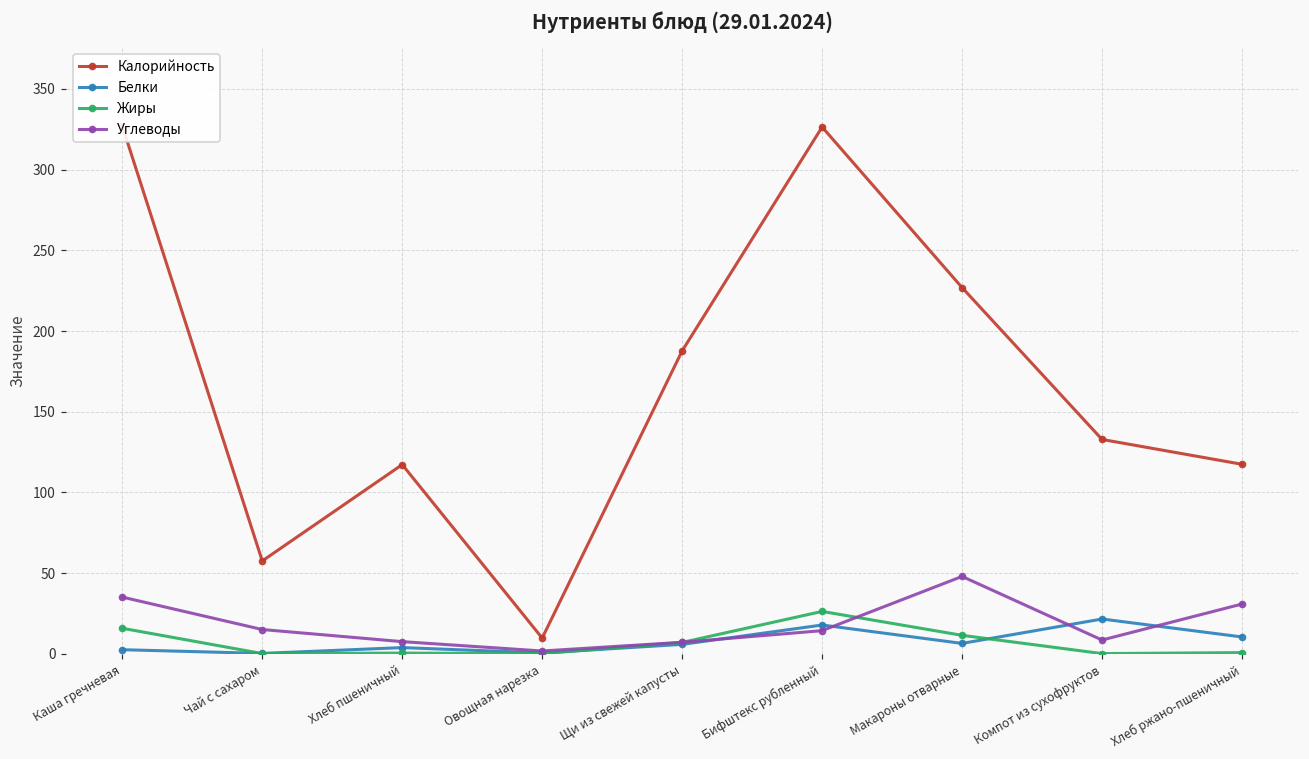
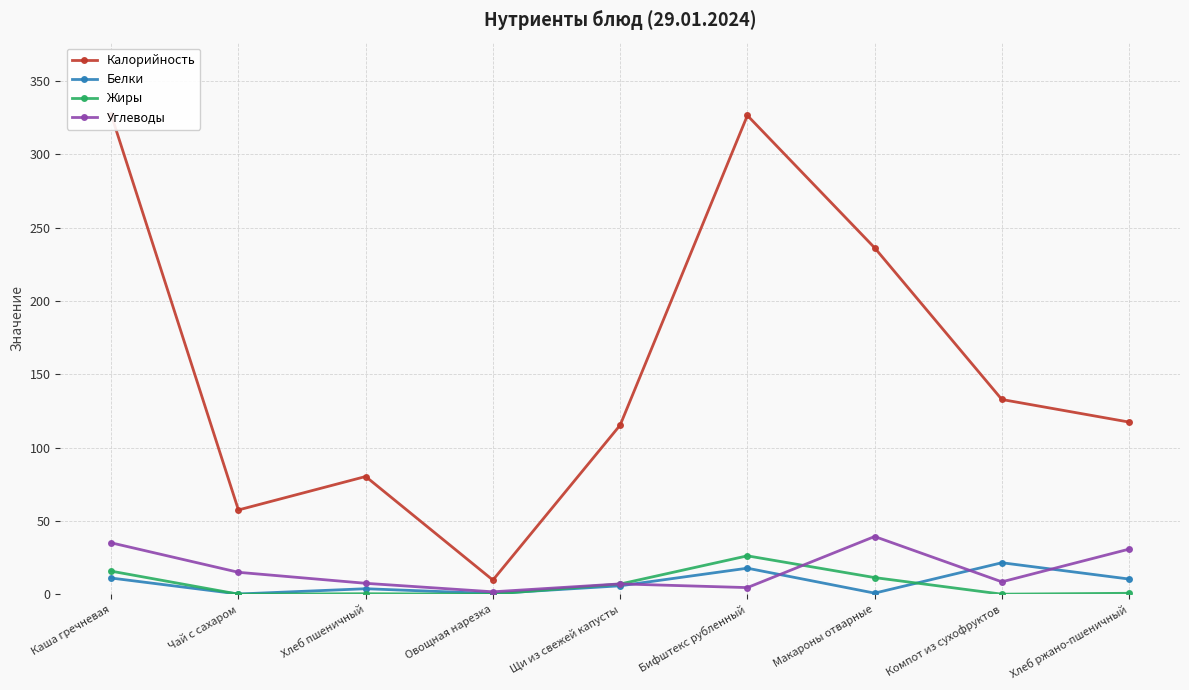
Белки, Каша гречневая: 3 -> 11
Калорийность, Хлеб пшеничный: 117 -> 80
Калорийность, Щи из свежей капусты: 188 -> 115
Углеводы, Бифштекс рубленный: 14 -> 5
Калорийность, Макароны отварные: 227 -> 236
Белки, Макароны отварные: 6 -> 1
Углеводы, Макароны отварные: 48 -> 39
